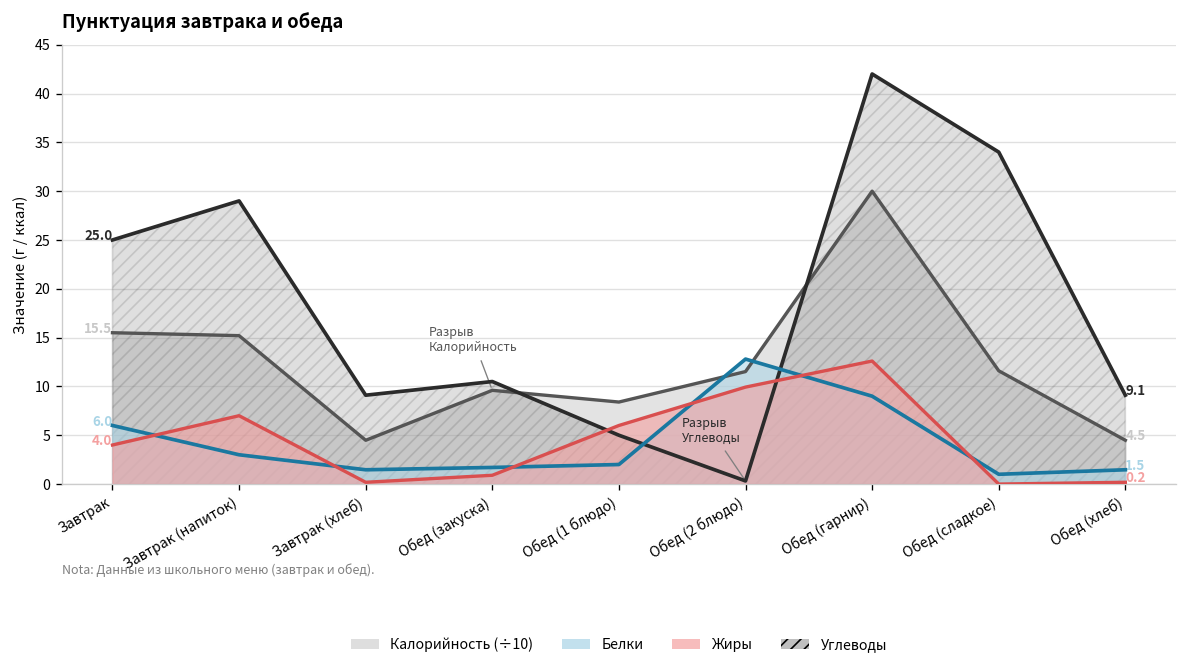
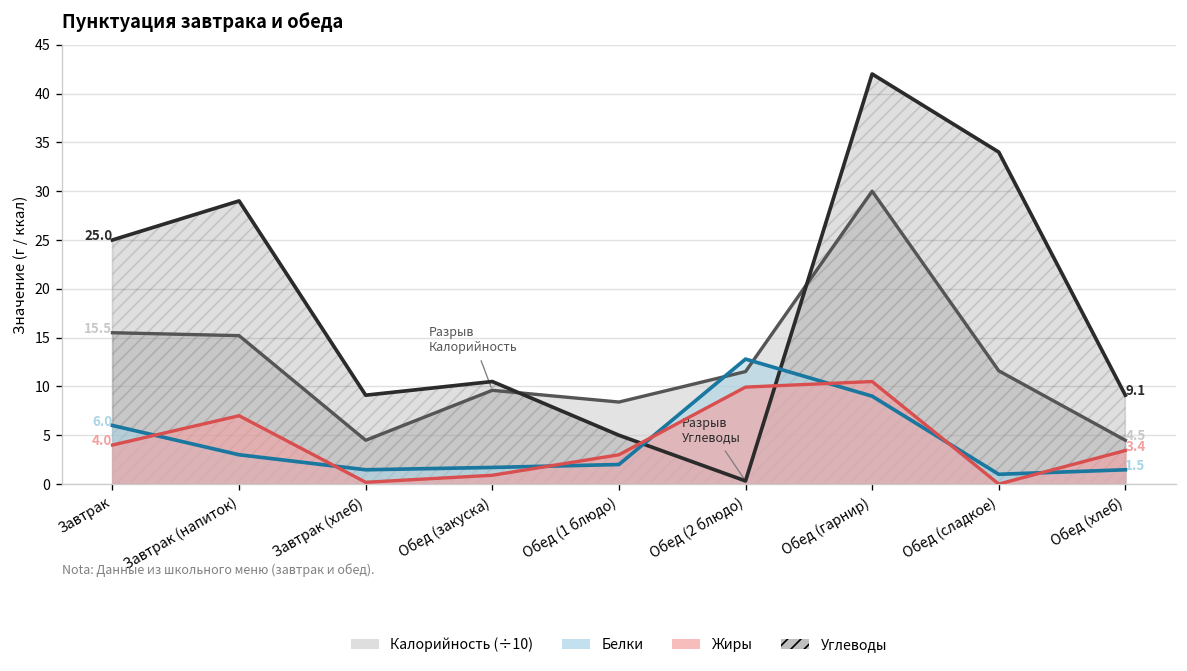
Жиры, Обед (1 блюдо): 6 -> 3
Жиры, Обед (гарнир): 13 -> 11
Жиры, Обед (хлеб): 0.2 -> 3.4
